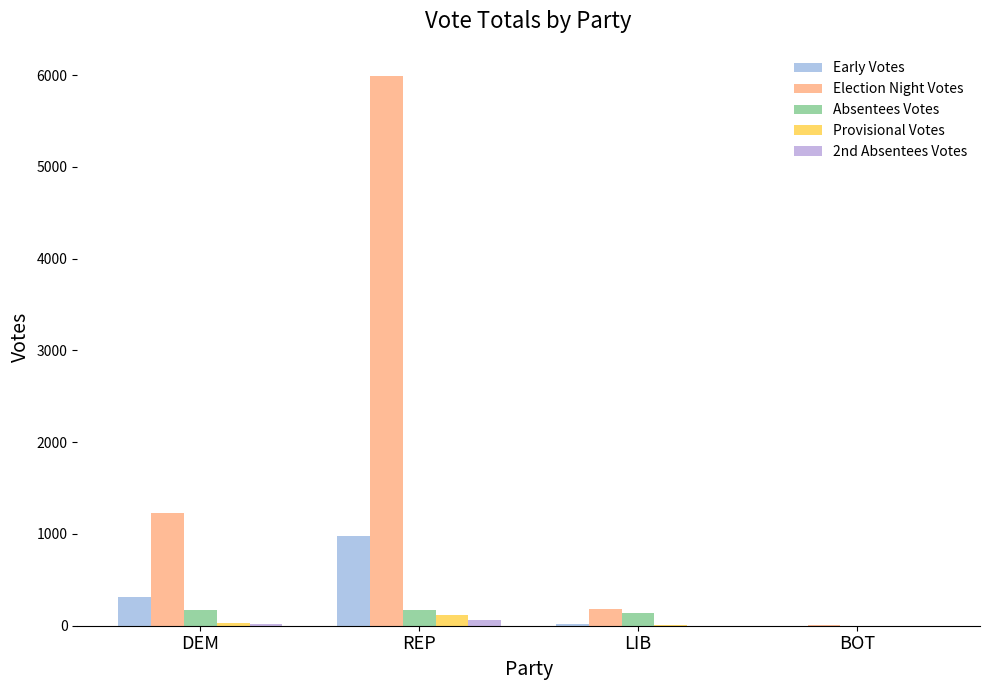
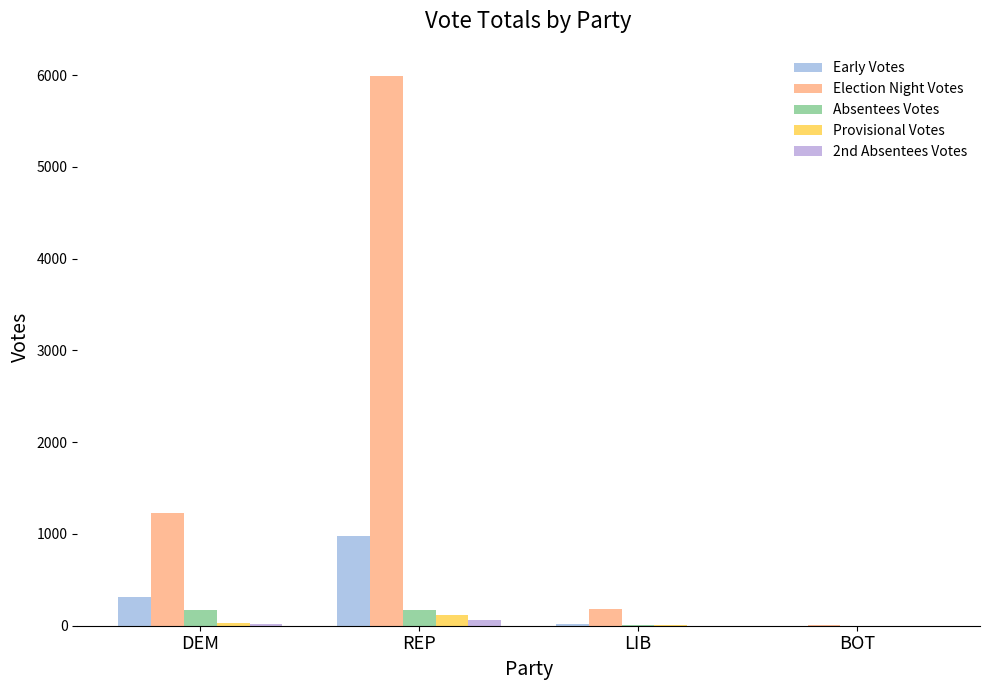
Absentees Votes, LIB: 100 -> 0
